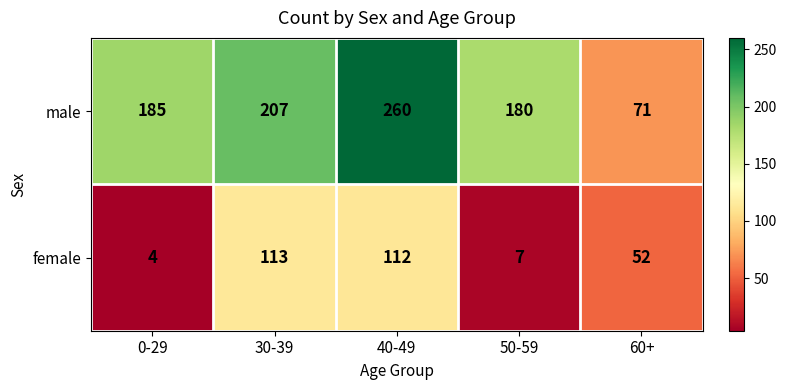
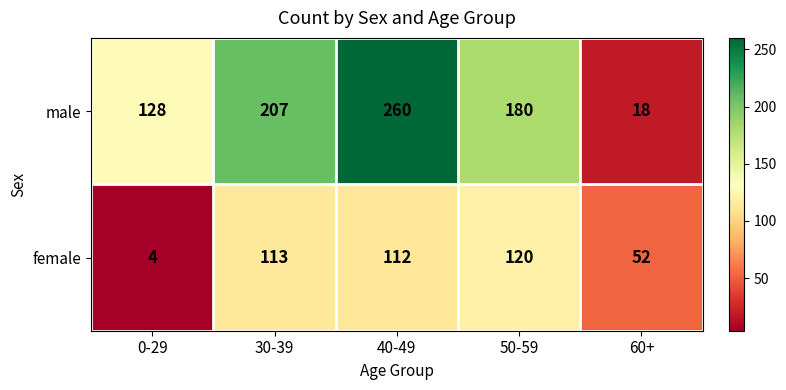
male, 0-29: 185 -> 128
male, 60+: 71 -> 18
female, 50-59: 7 -> 120
